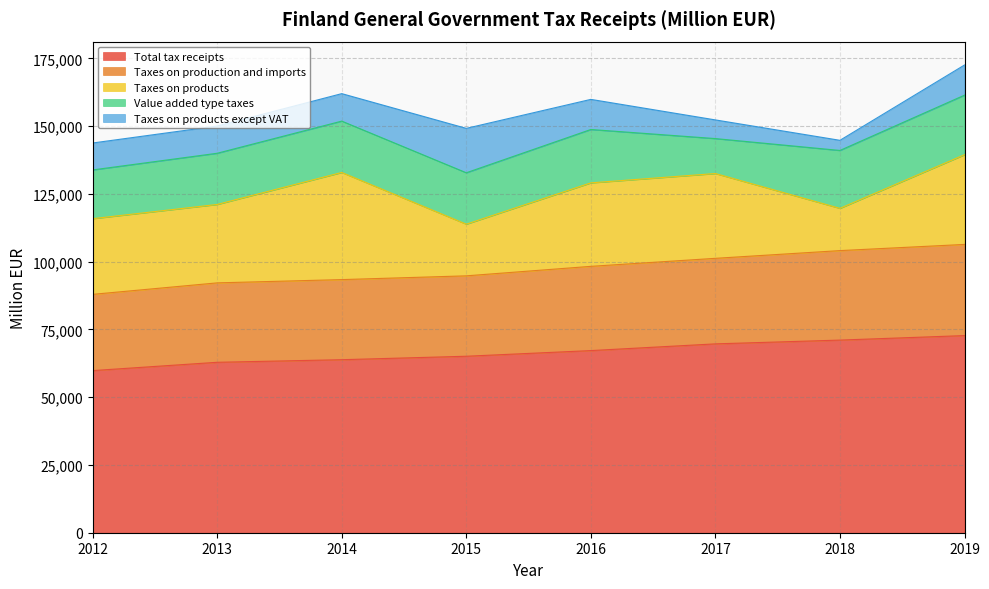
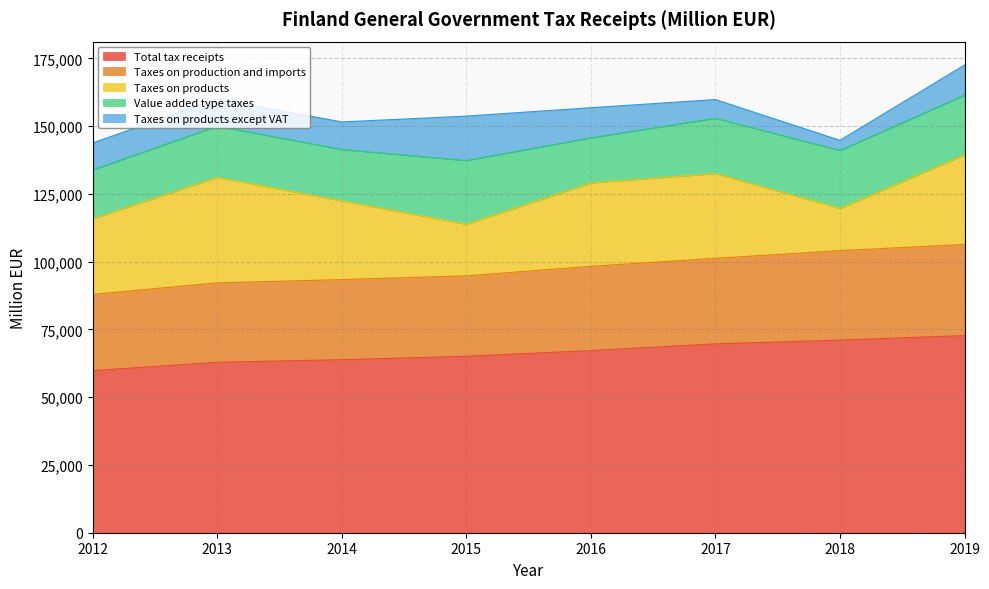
Taxes on products, 2013: 29,000 -> 39,000
Taxes on products, 2014: 40,000 -> 29,000
Value added type taxes, 2015: 19,000 -> 23,000
Value added type taxes, 2016: 20,000 -> 17,000
Value added type taxes, 2017: 13,000 -> 20,000
